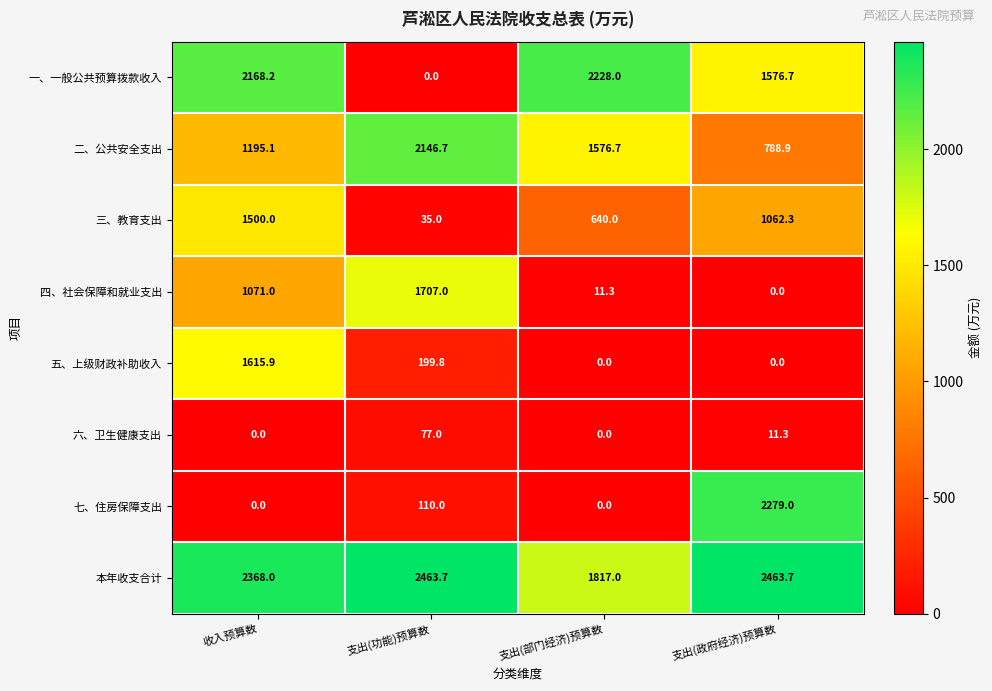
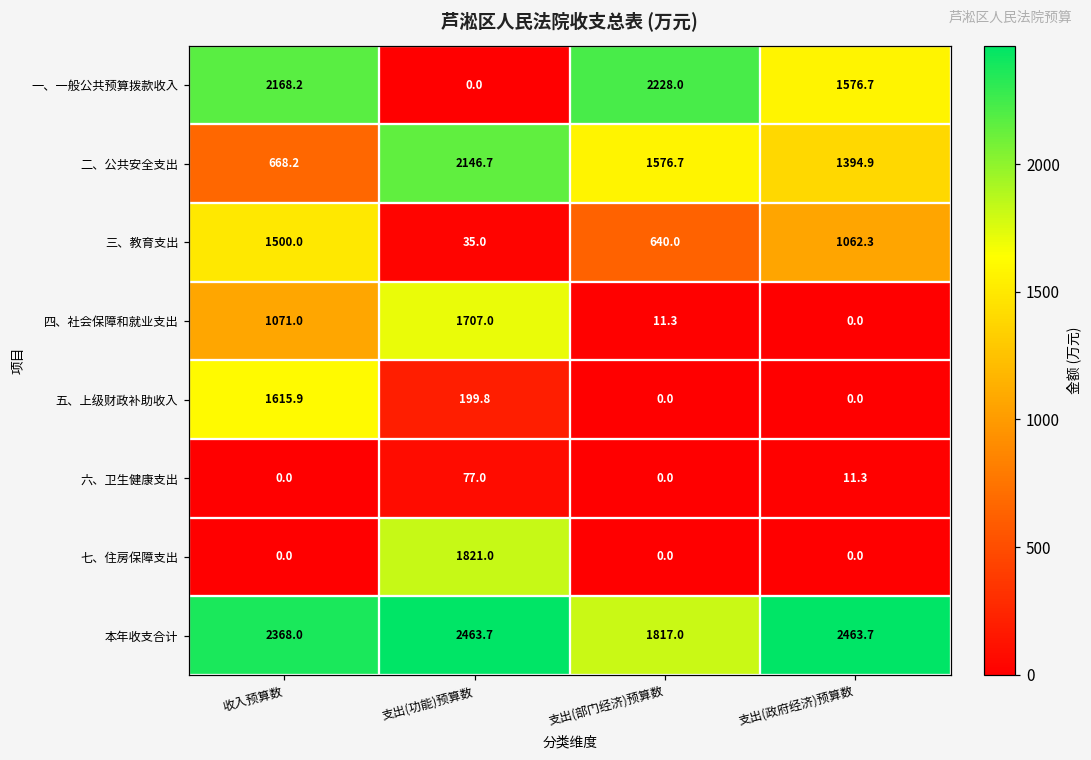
二、公共安全支出, 收入预算数: 1195.1 -> 668.2
二、公共安全支出, 支出(政府经济)预算数: 788.9 -> 1394.9
七、住房保障支出, 支出(功能)预算数: 110.0 -> 1821.0
七、住房保障支出, 支出(政府经济)预算数: 2279.0 -> 0.0
